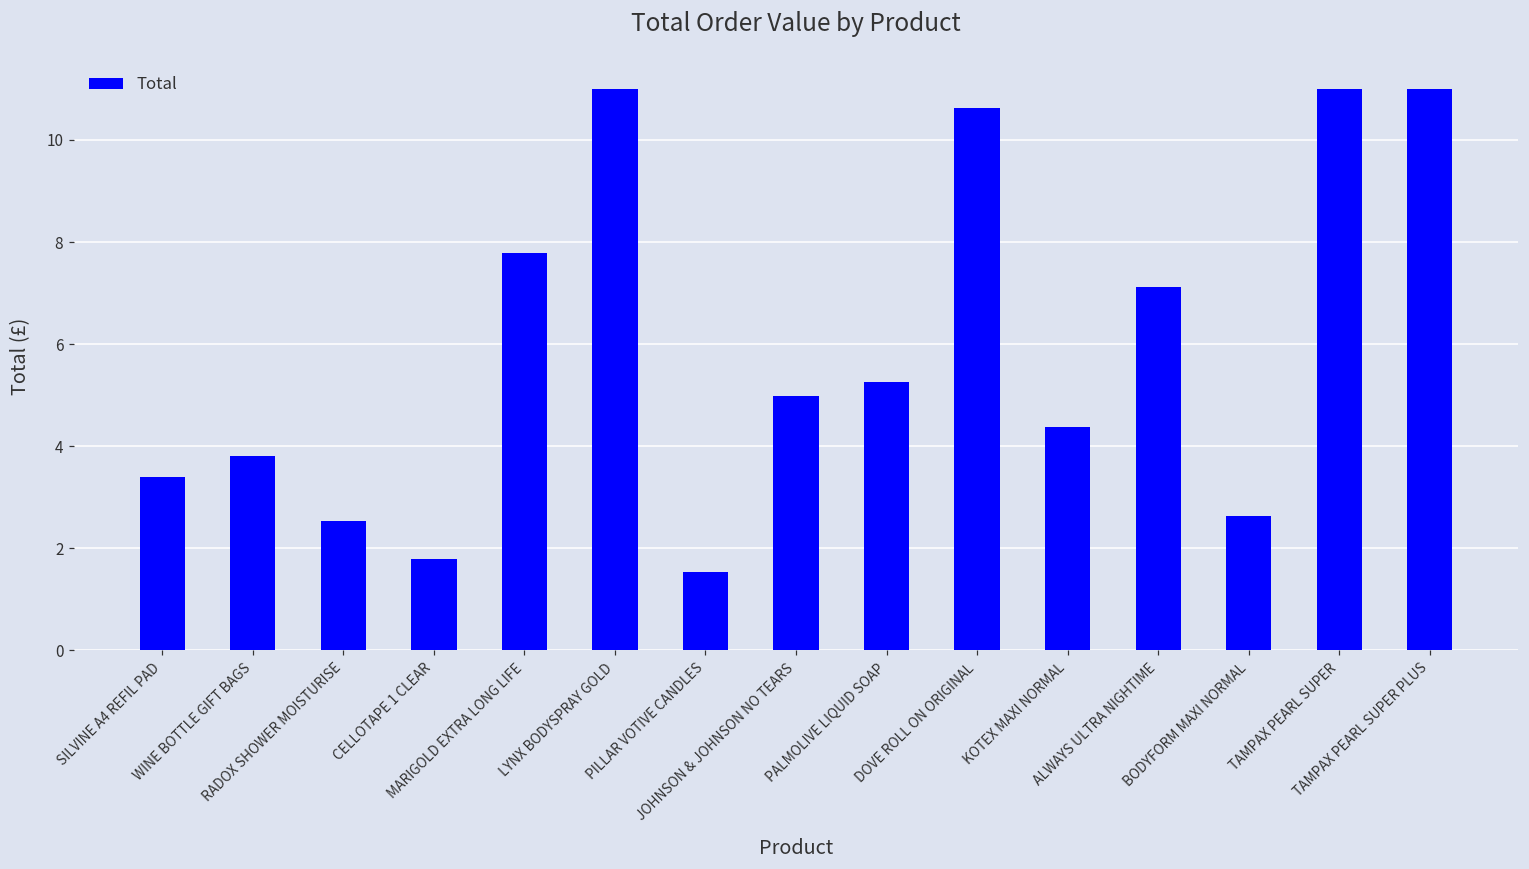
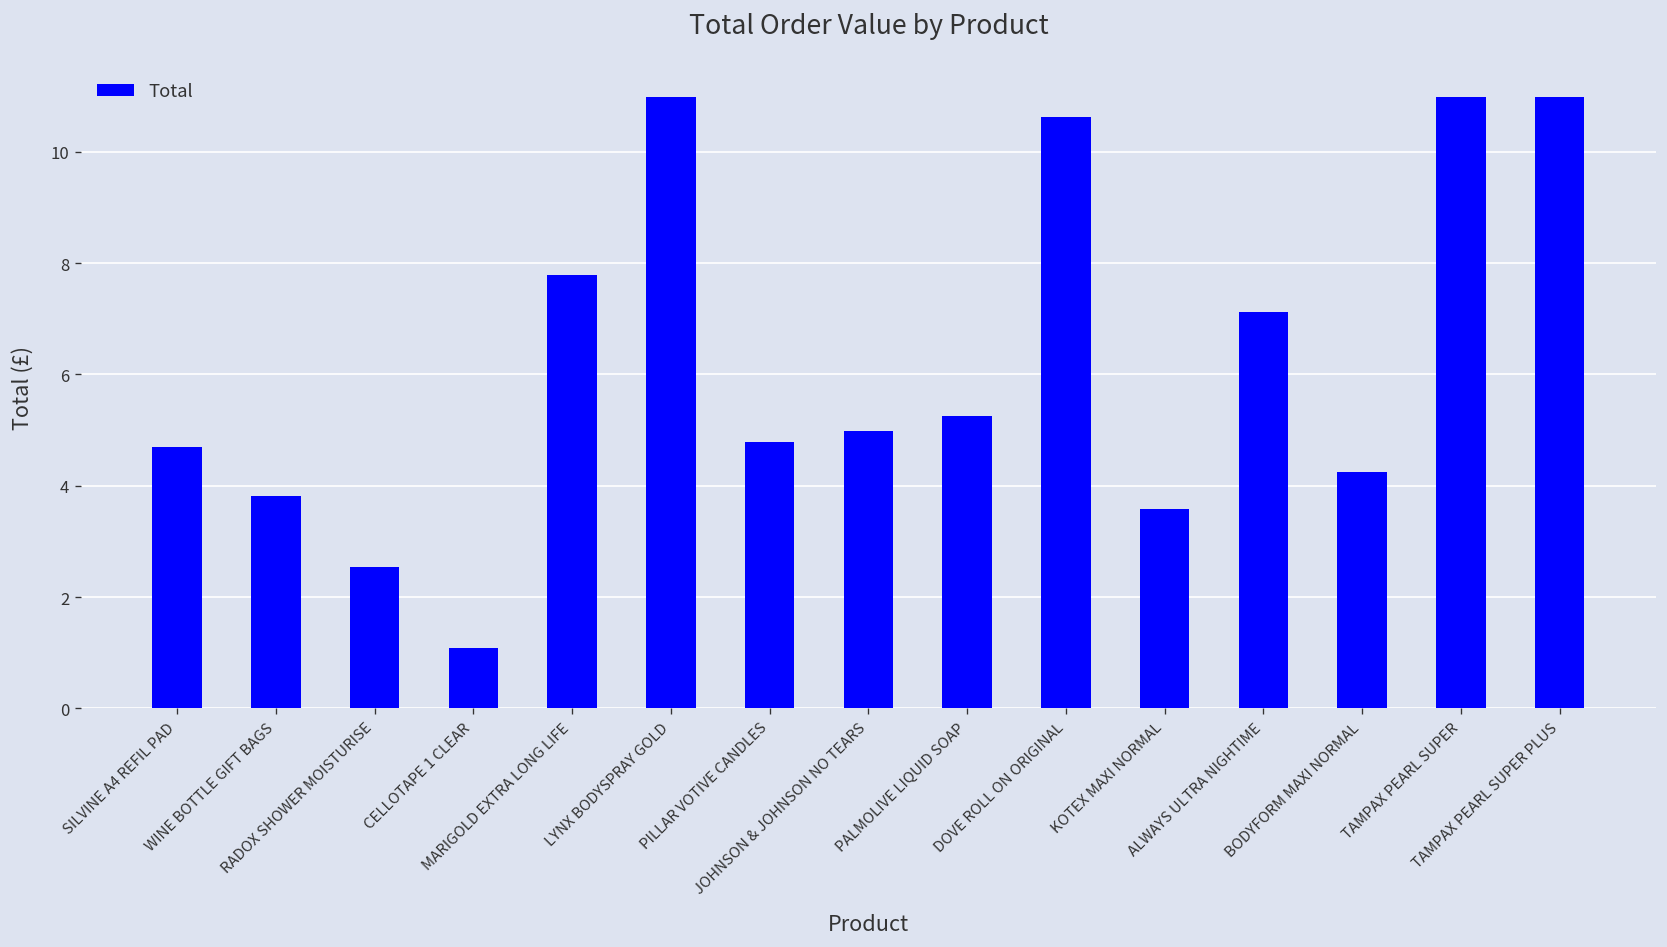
SILVINE A4 REFIL PAD: 3.4 -> 4.7
CELLOTAPE 1 CLEAR: 1.8 -> 1.1
PILLAR VOTIVE CANDLES: 1.5 -> 4.8
KOTEX MAXI NORMAL: 4.4 -> 3.6
BODYFORM MAXI NORMAL: 2.6 -> 4.3
